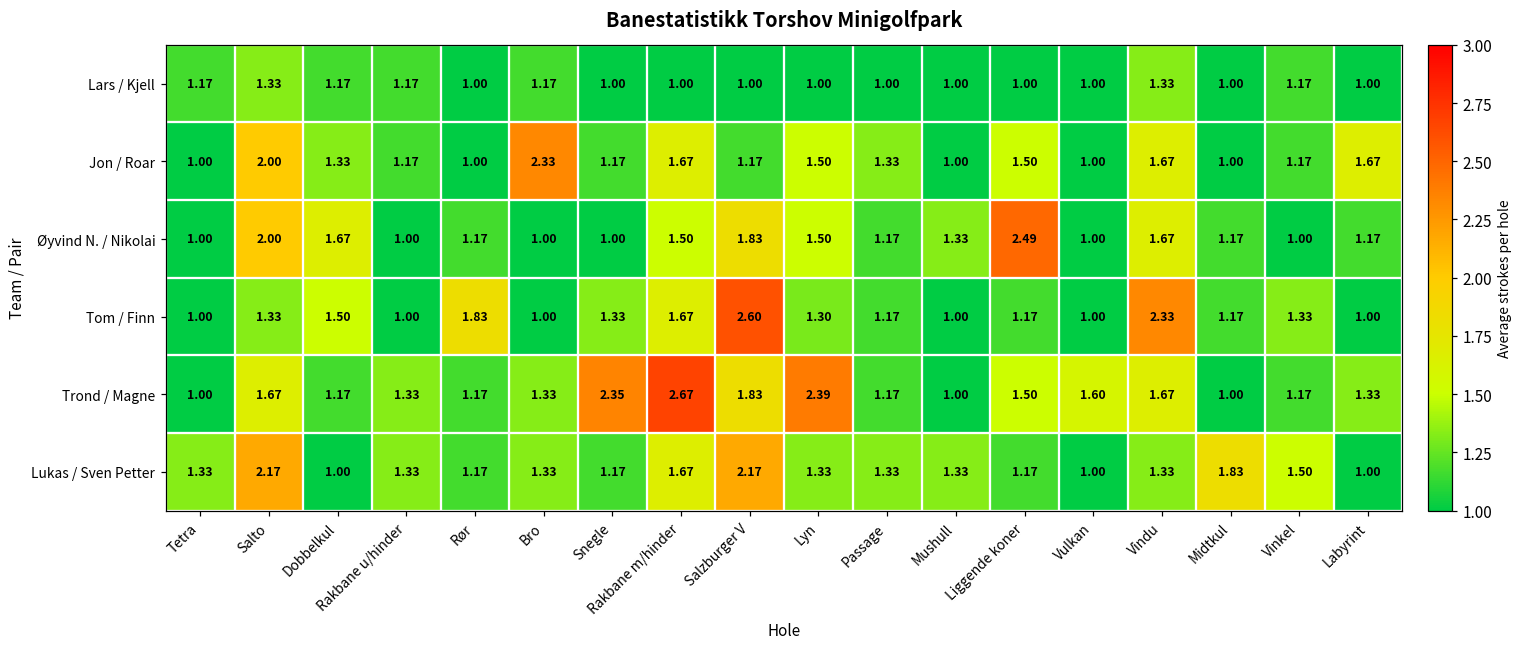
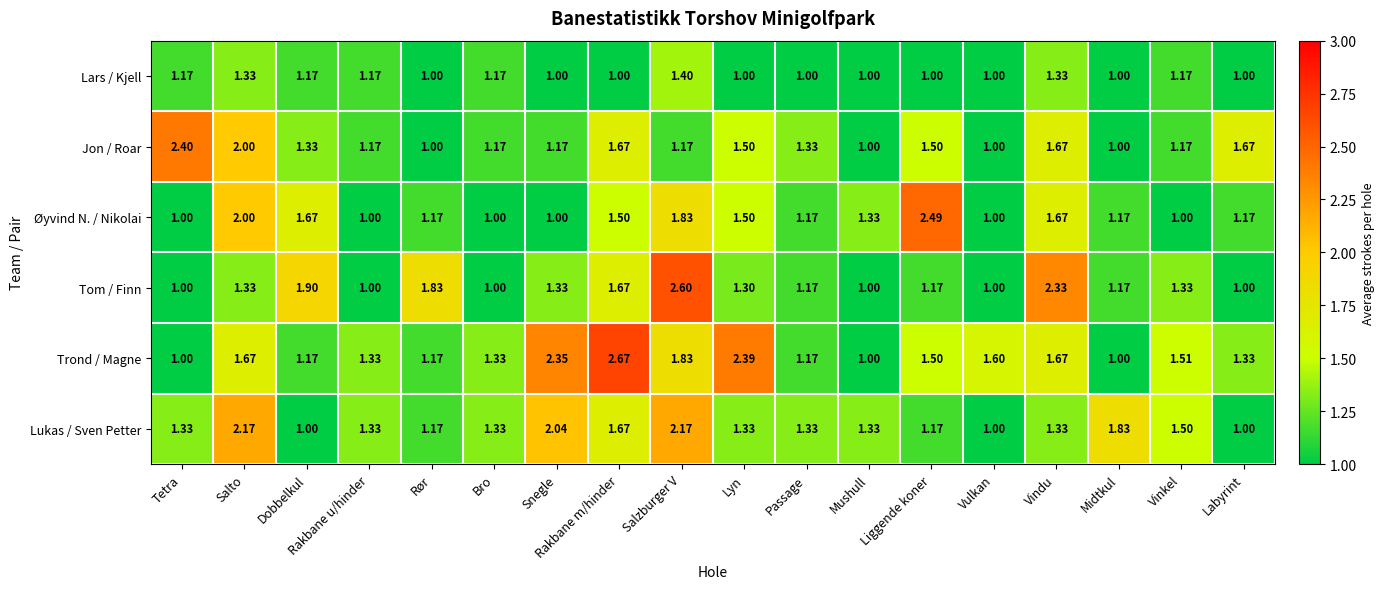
Lars / Kjell, Salzburger V: 1.00 -> 1.40
Jon / Roar, Tetra: 1.00 -> 2.40
Jon / Roar, Bro: 2.33 -> 1.17
Tom / Finn, Dobbelkul: 1.50 -> 1.90
Trond / Magne, Vinkel: 1.17 -> 1.51
Lukas / Sven Petter, Snegle: 1.17 -> 2.04
